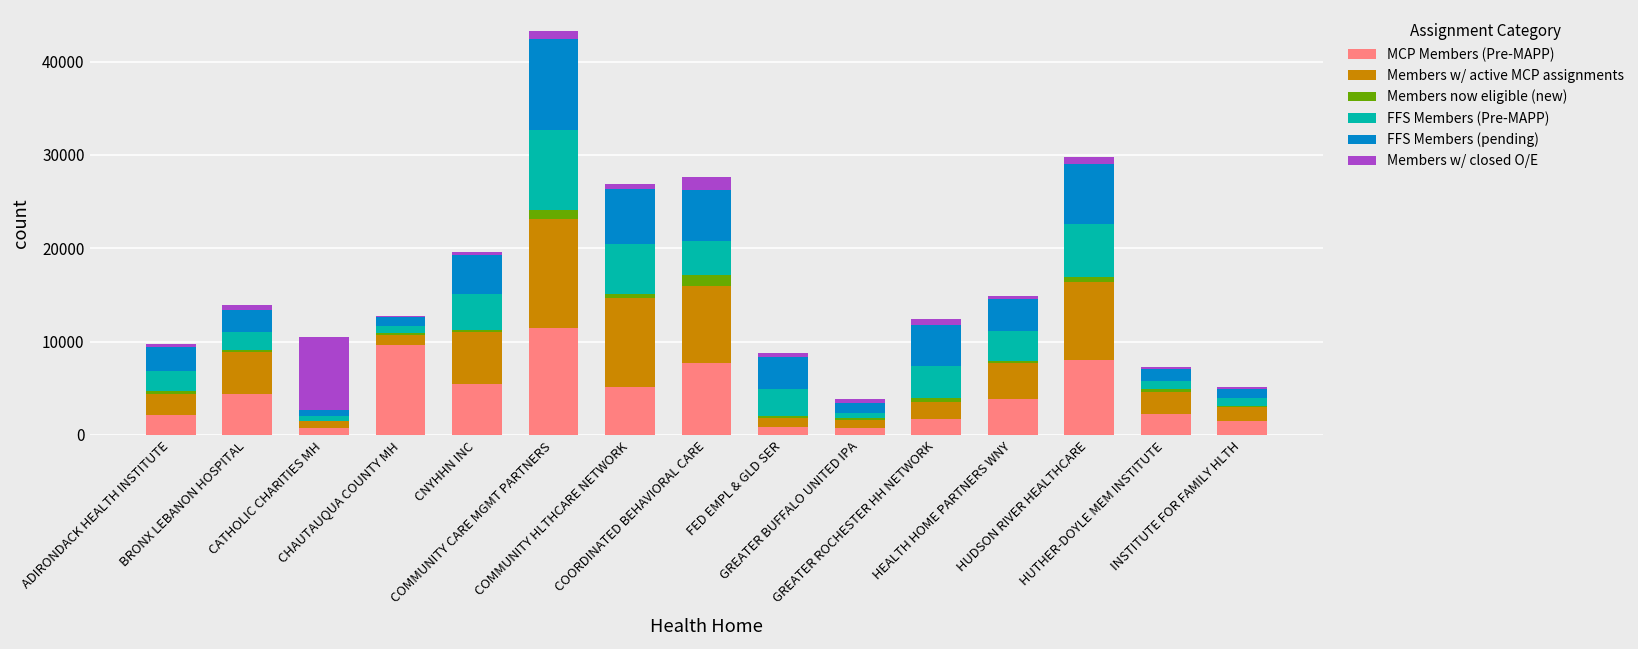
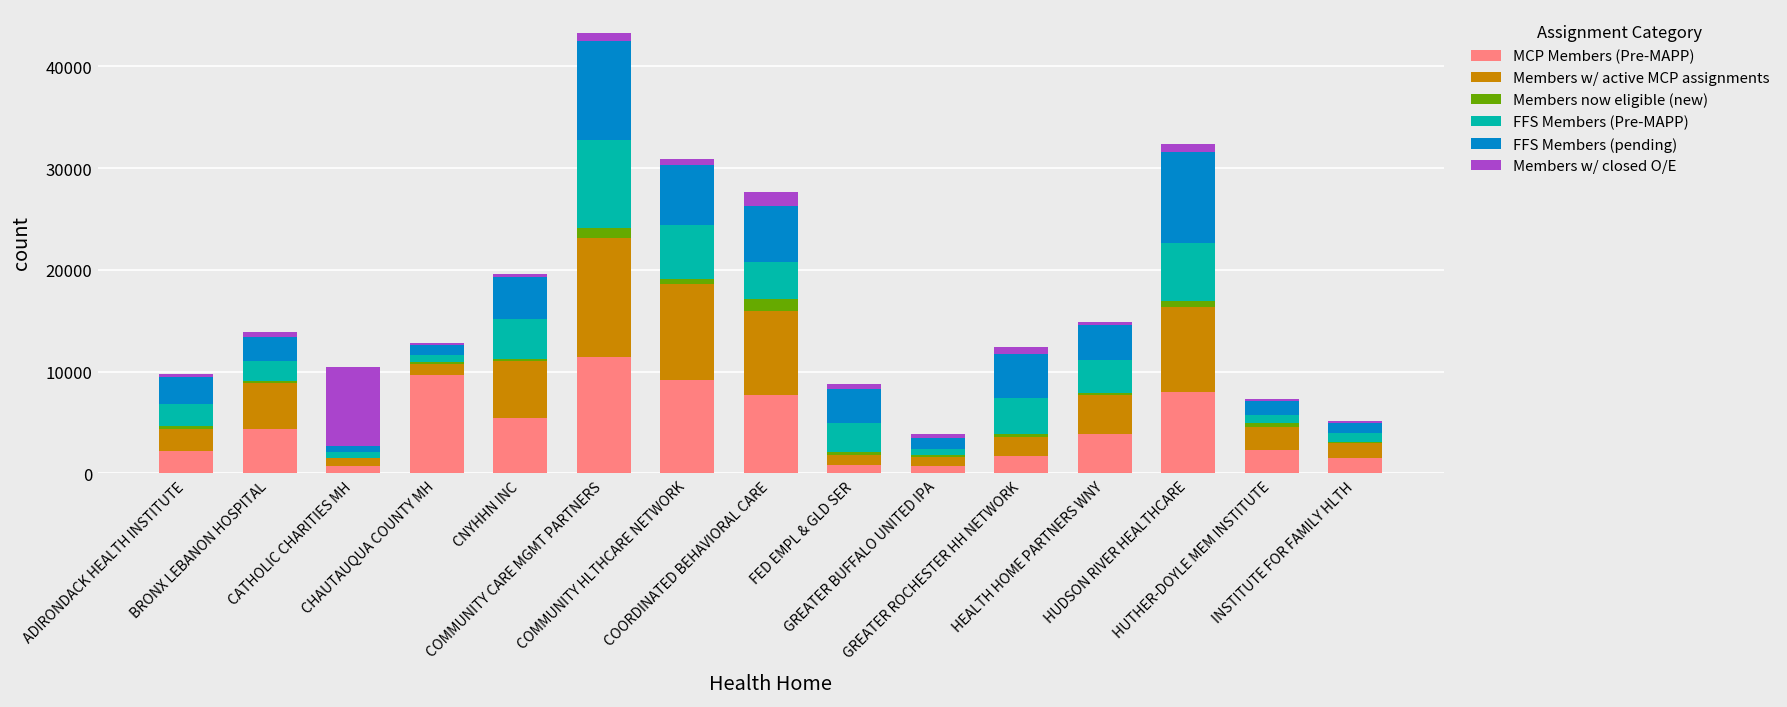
MCP Members (Pre-MAPP), COMMUNITY HLTHCARE NETWORK: 5000 -> 9000
FFS Members (pending), HUDSON RIVER HEALTHCARE: 6000 -> 9000
